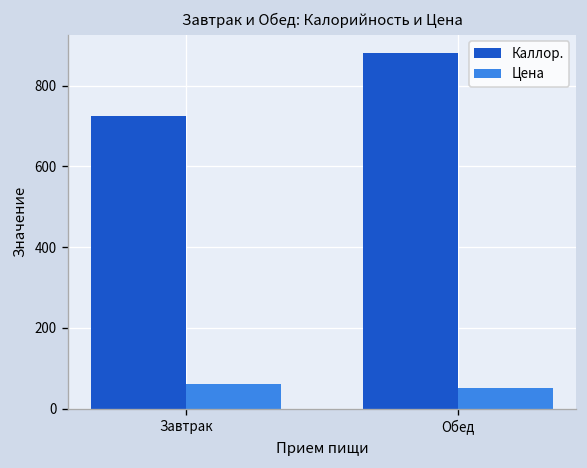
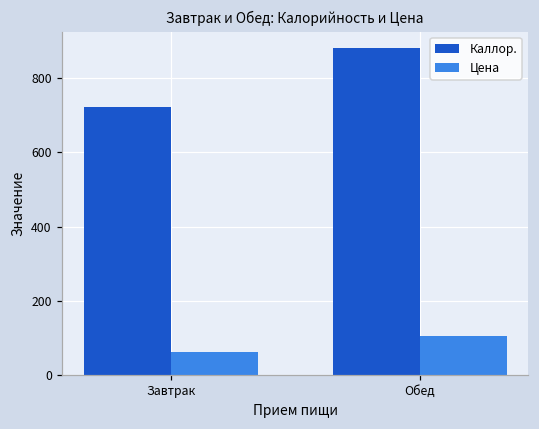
Цена, Обед: 50 -> 110
